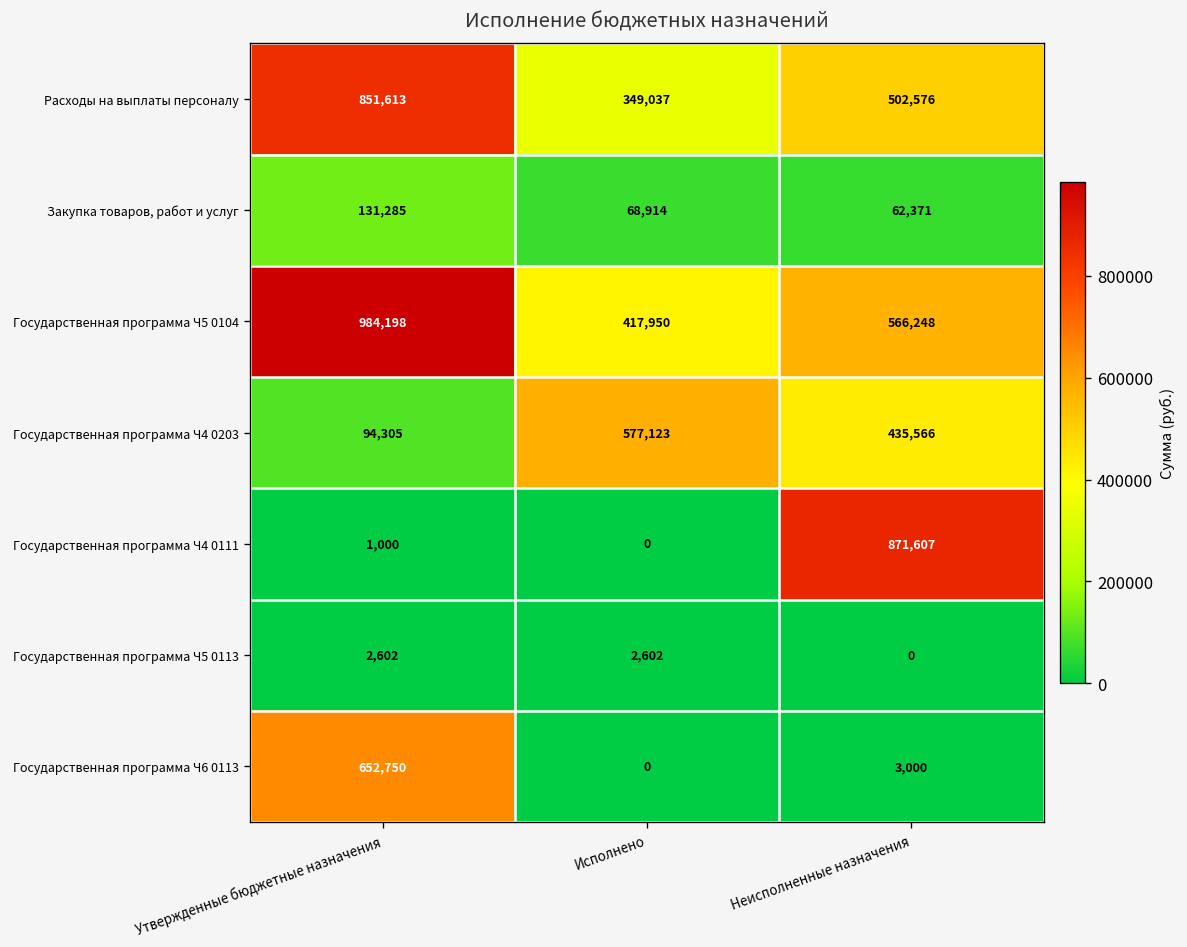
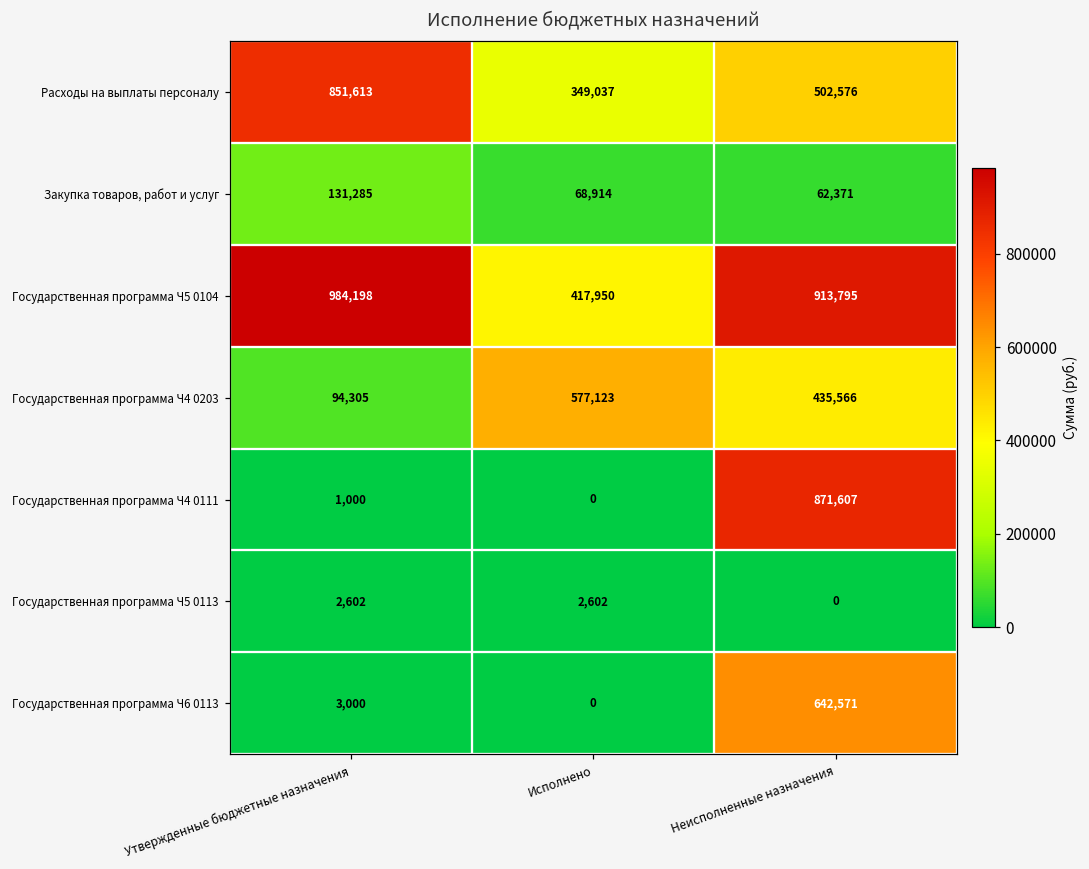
Государственная программа Ч5 0104, Неисполненные назначения: 566,248 -> 913,795
Государственная программа Ч6 0113, Утвержденные бюджетные назначения: 652,750 -> 3,000
Государственная программа Ч6 0113, Неисполненные назначения: 3,000 -> 642,571
